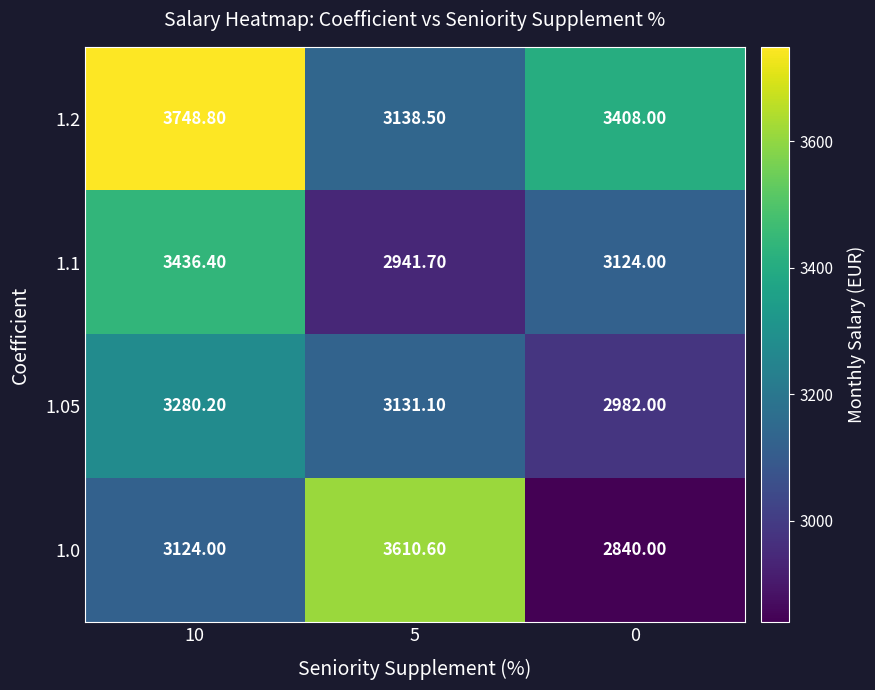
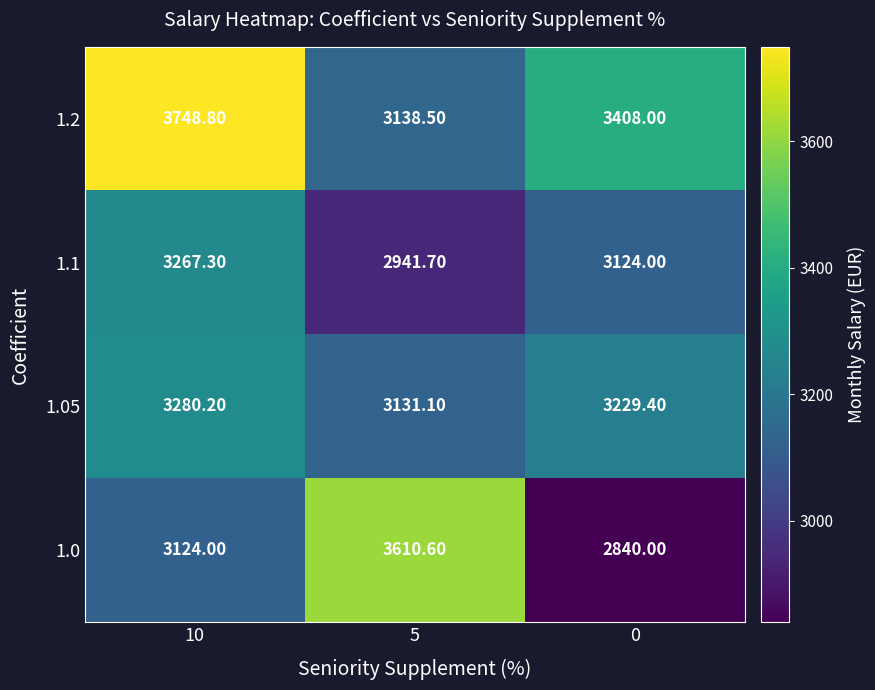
1.1, 10: 3436.40 -> 3267.30
1.05, 0: 2982.00 -> 3229.40
